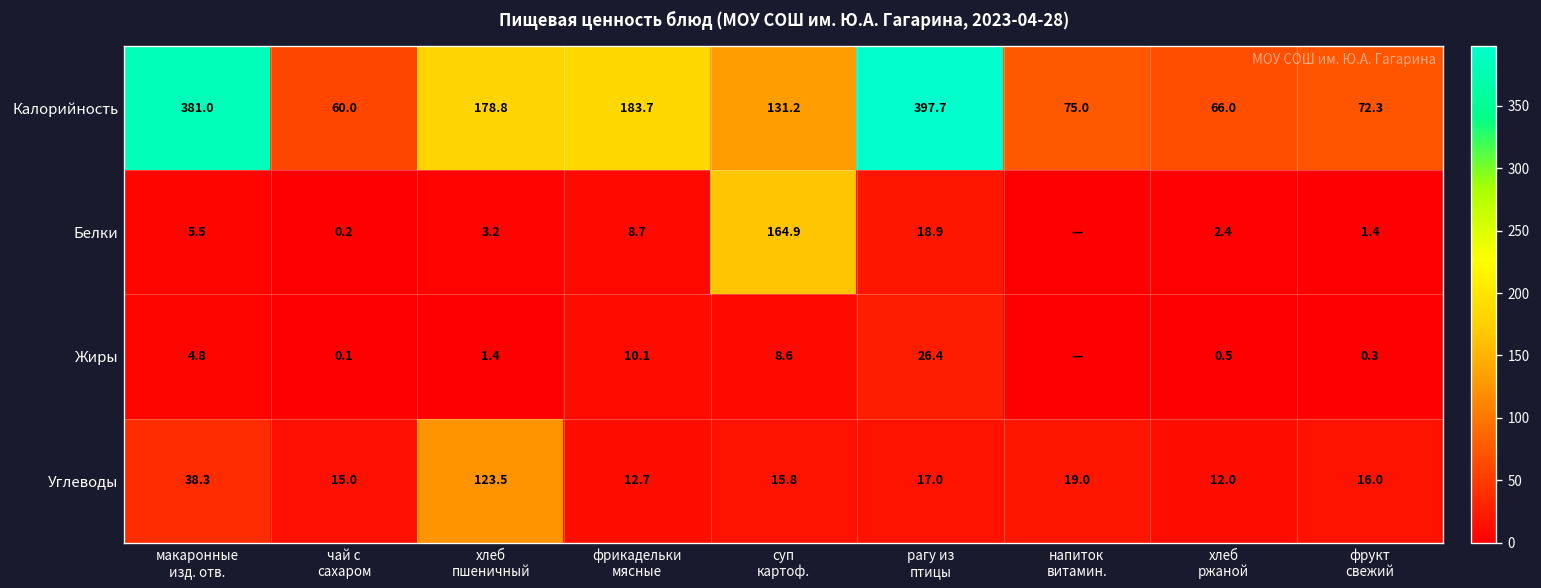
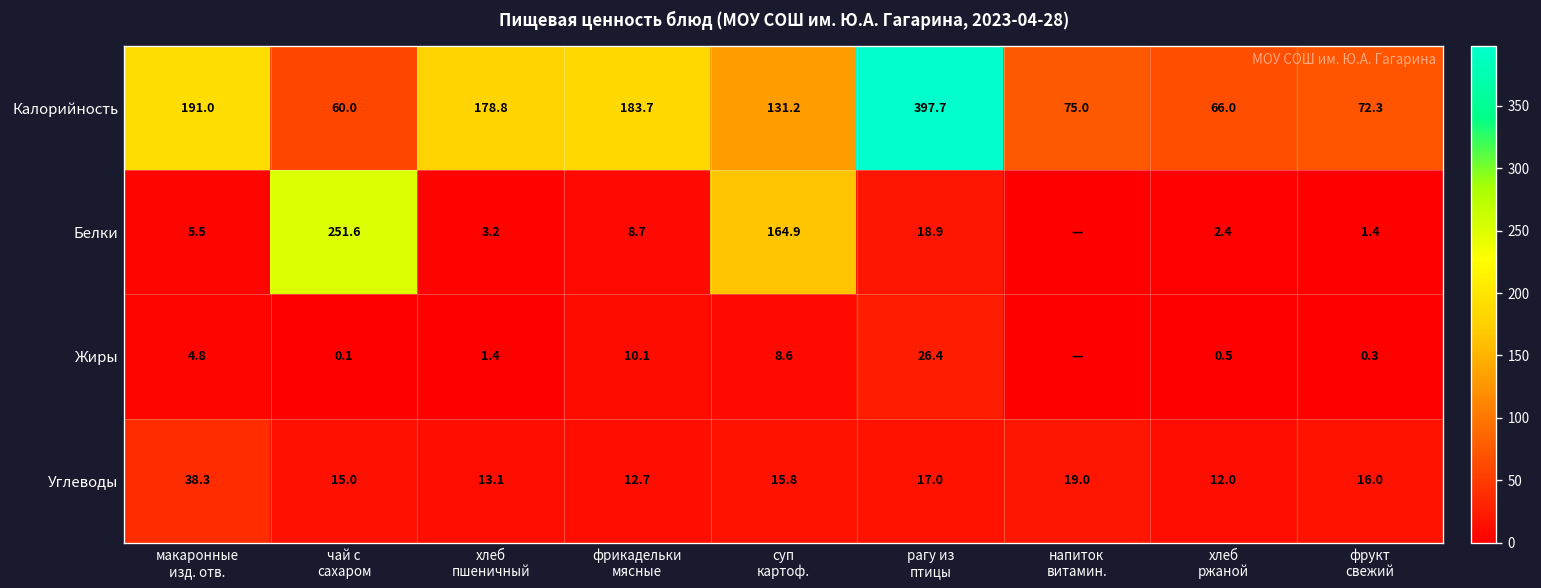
Калорийность, макаронные изд. отв.: 381.0 -> 191.0
Белки, чай с сахаром: 0.2 -> 251.6
Углеводы, хлеб пшеничный: 123.5 -> 13.1
